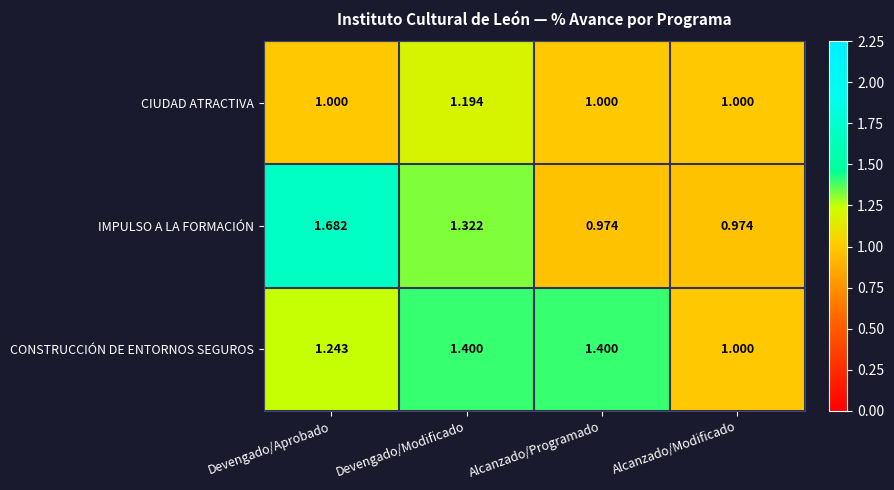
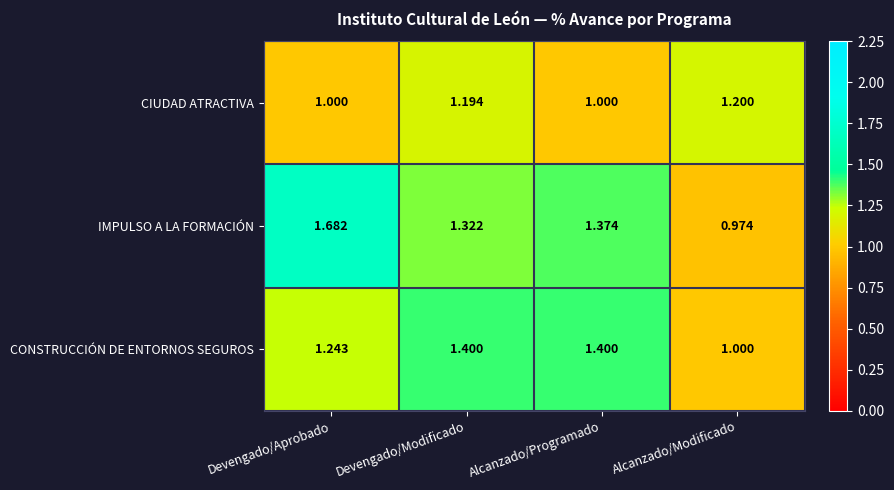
CIUDAD ATRACTIVA, Alcanzado/Modificado: 1.000 -> 1.200
IMPULSO A LA FORMACIÓN, Alcanzado/Programado: 0.974 -> 1.374
